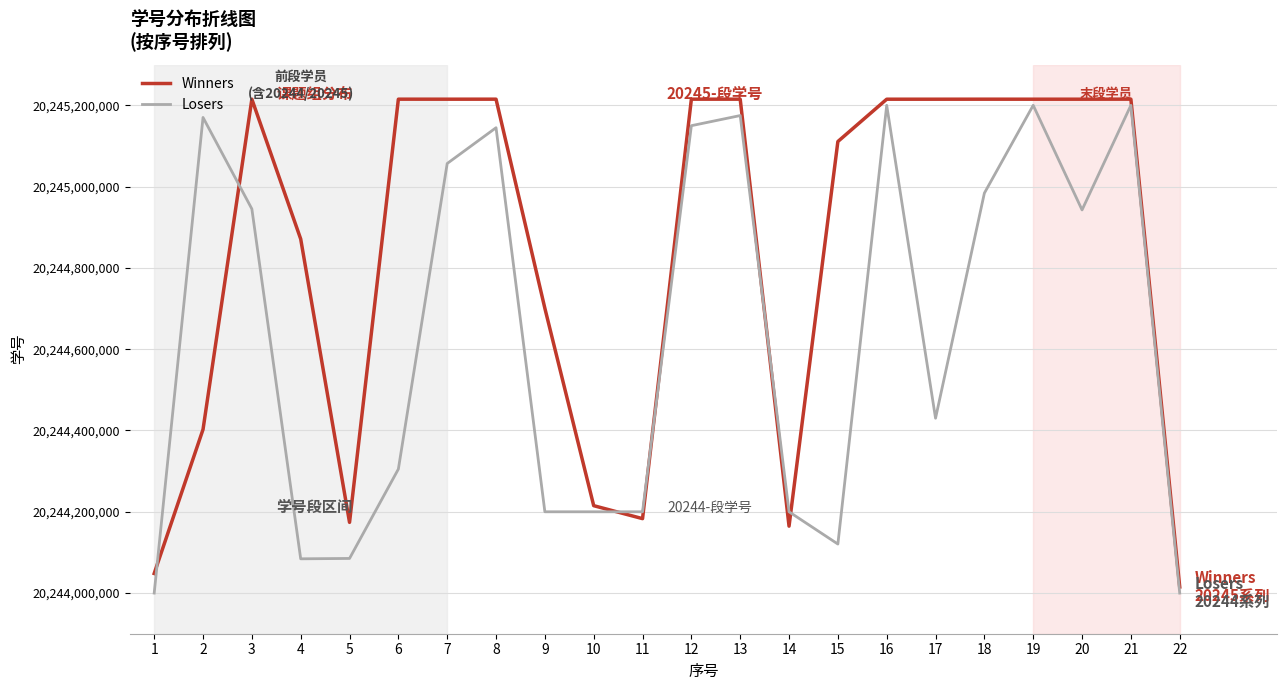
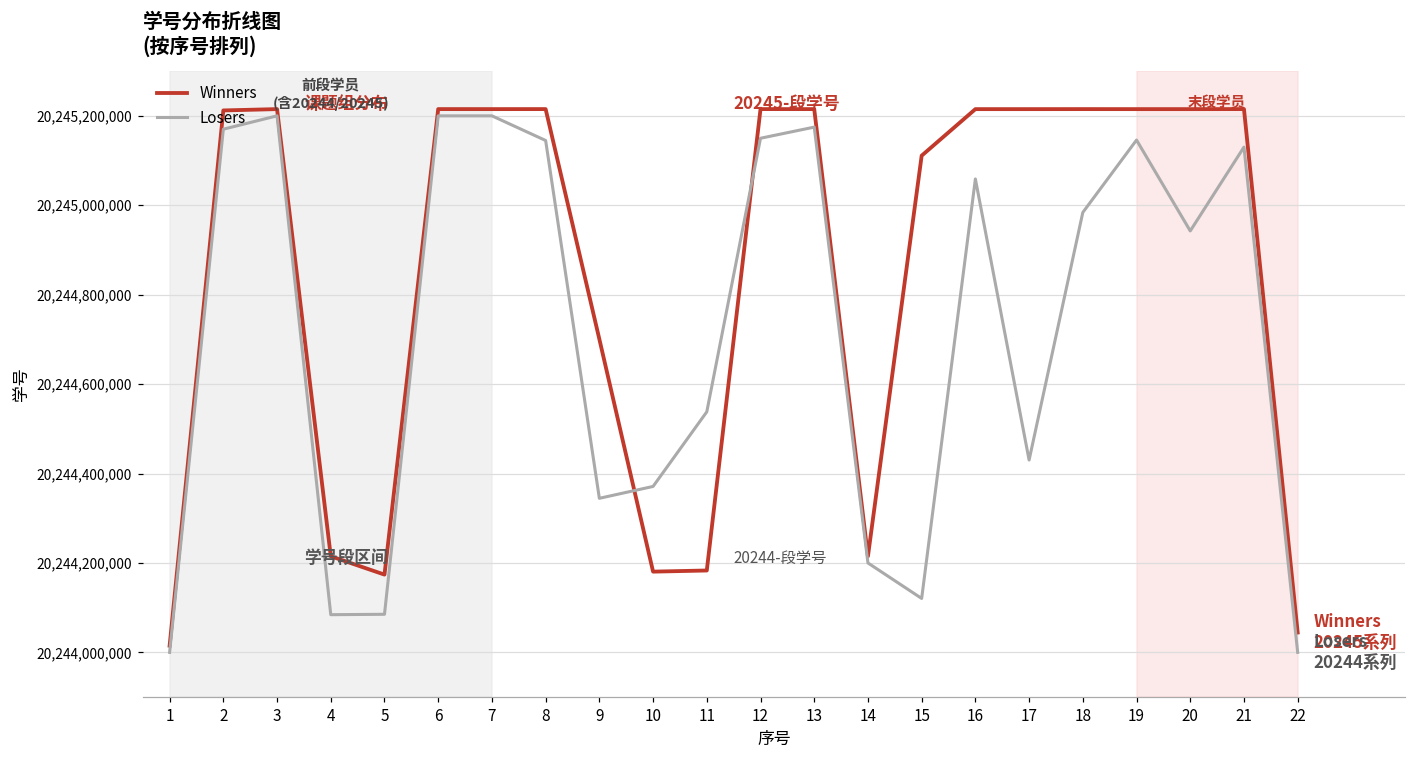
Winners, 1: 20,244,050,000 -> 20,244,020,000
Winners, 2: 20,244,400,000 -> 20,245,210,000
Losers, 3: 20,244,950,000 -> 20,245,200,000
Winners, 4: 20,244,870,000 -> 20,244,220,000
Losers, 6: 20,244,310,000 -> 20,245,200,000
Losers, 7: 20,245,060,000 -> 20,245,200,000
Losers, 9: 20,244,200,000 -> 20,244,340,000
Winners, 10: 20,244,220,000 -> 20,244,180,000
Losers, 10: 20,244,200,000 -> 20,244,370,000
Losers, 11: 20,244,200,000 -> 20,244,540,000
Winners, 14: 20,244,160,000 -> 20,244,220,000
Losers, 16: 20,245,200,000 -> 20,245,060,000
Losers, 19: 20,245,200,000 -> 20,245,150,000
Losers, 21: 20,245,200,000 -> 20,245,130,000
Winners, 22: 20,244,020,000 -> 20,244,040,000
